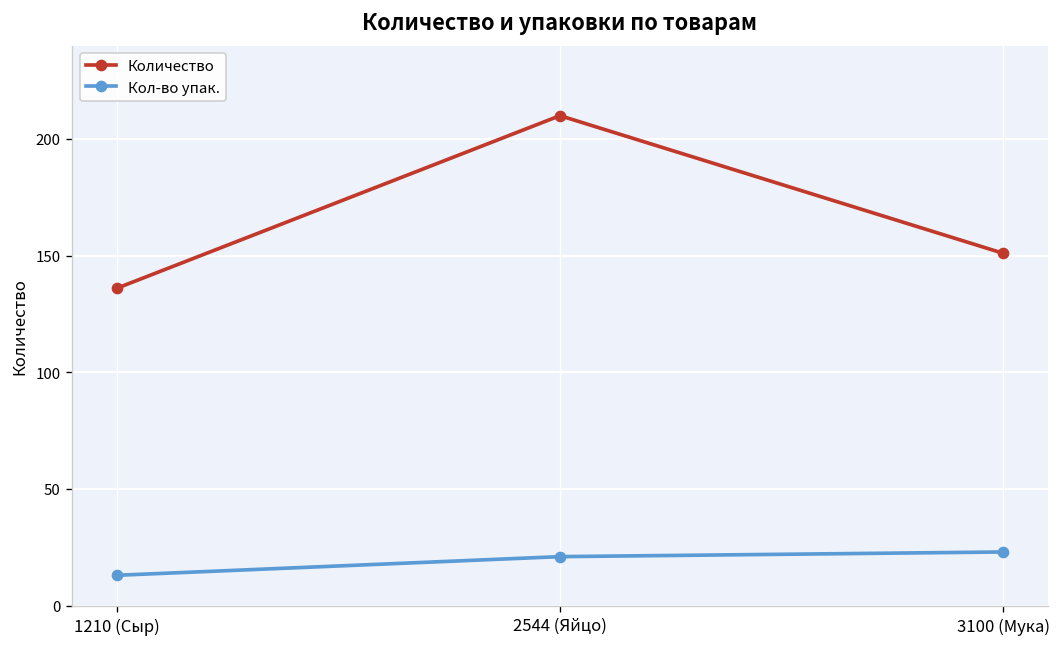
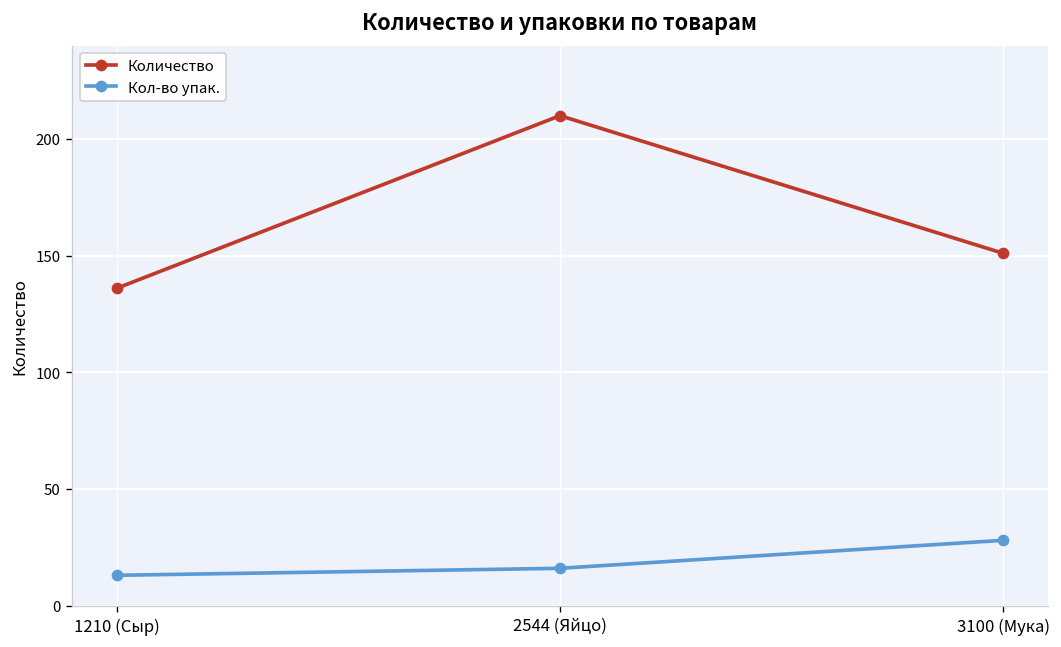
Кол-во упак., 2544 (Яйцо): 21 -> 16
Кол-во упак., 3100 (Мука): 23 -> 28
